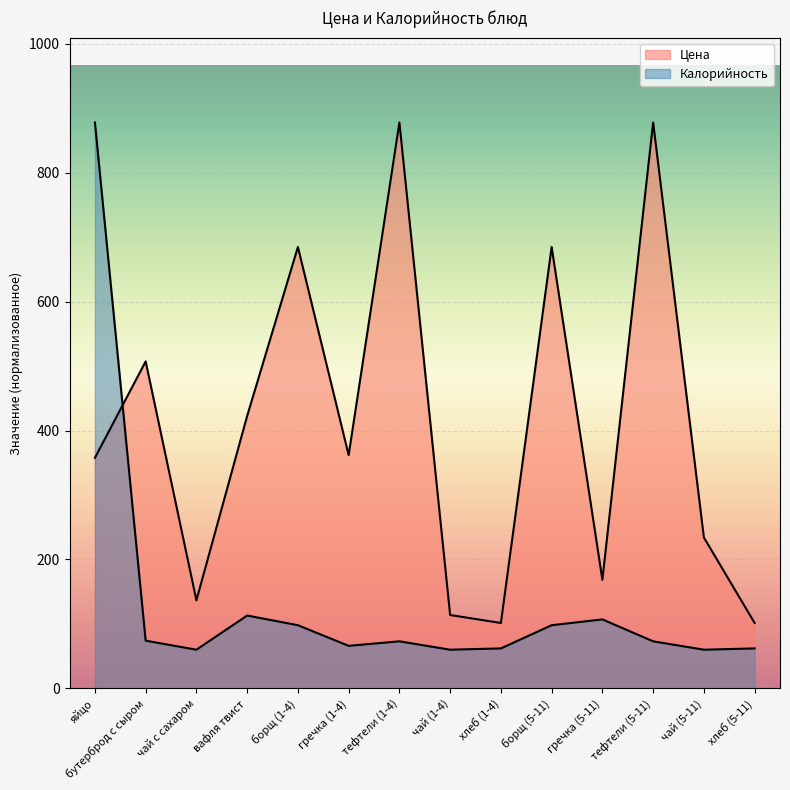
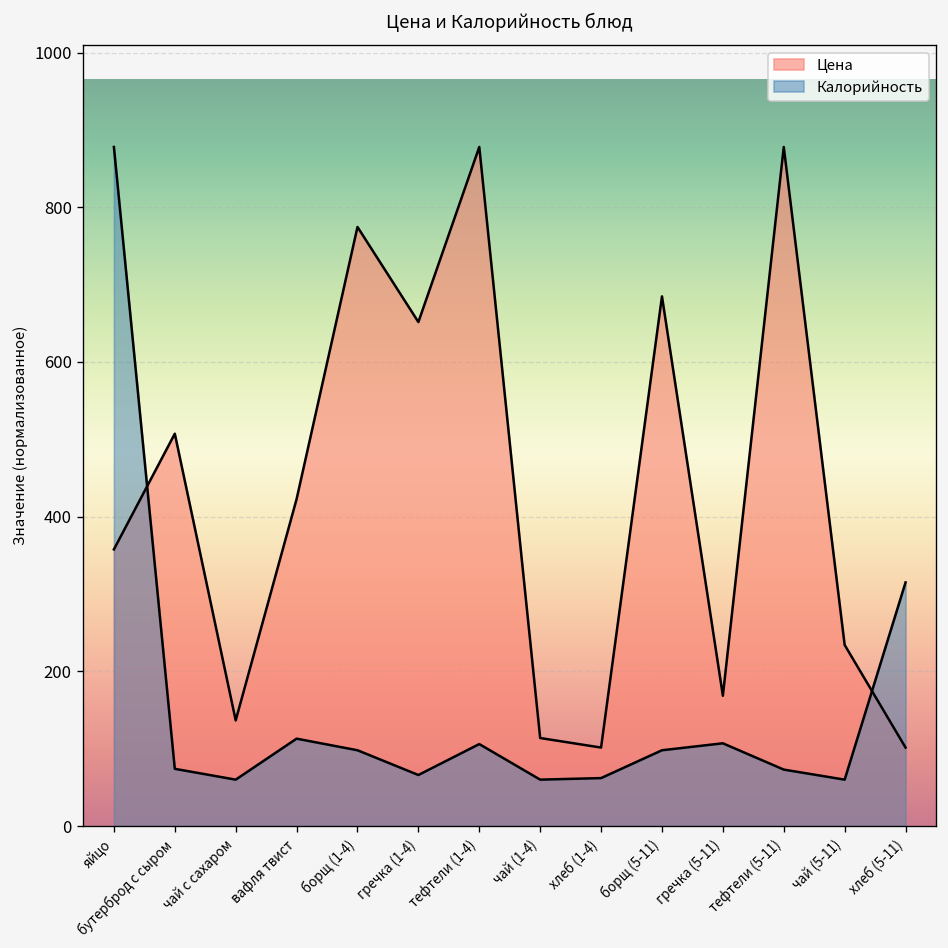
Цена, борщ (1-4): 680 -> 770
Цена, гречка (1-4): 360 -> 650
Калорийность, тефтели (1-4): 70 -> 110
Калорийность, хлеб (5-11): 60 -> 320
